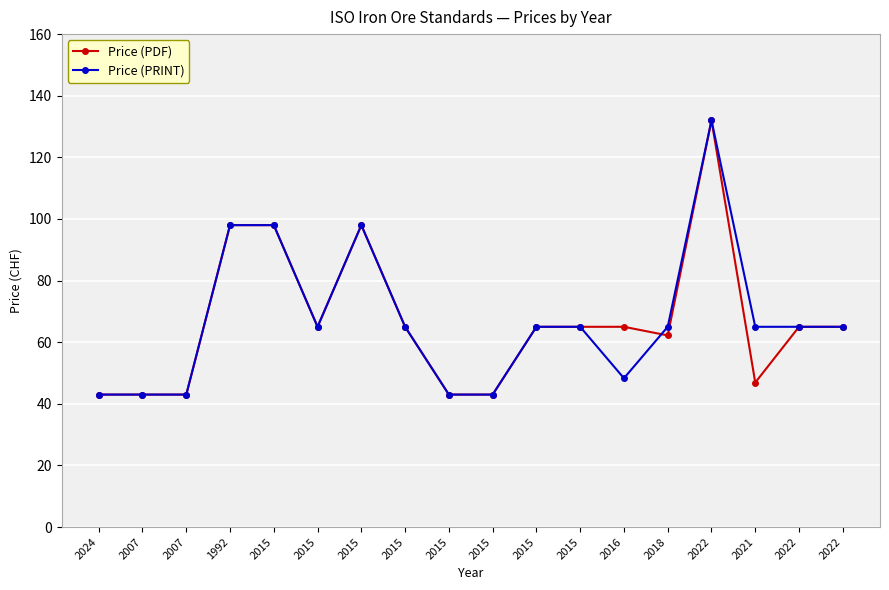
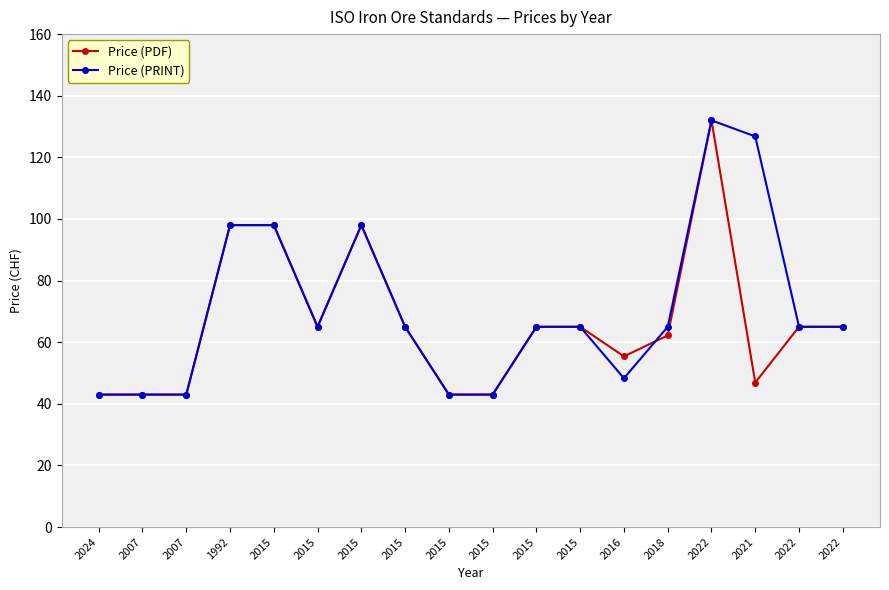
Price (PDF), 2016: 65 -> 55
Price (PRINT), 2021: 65 -> 127
